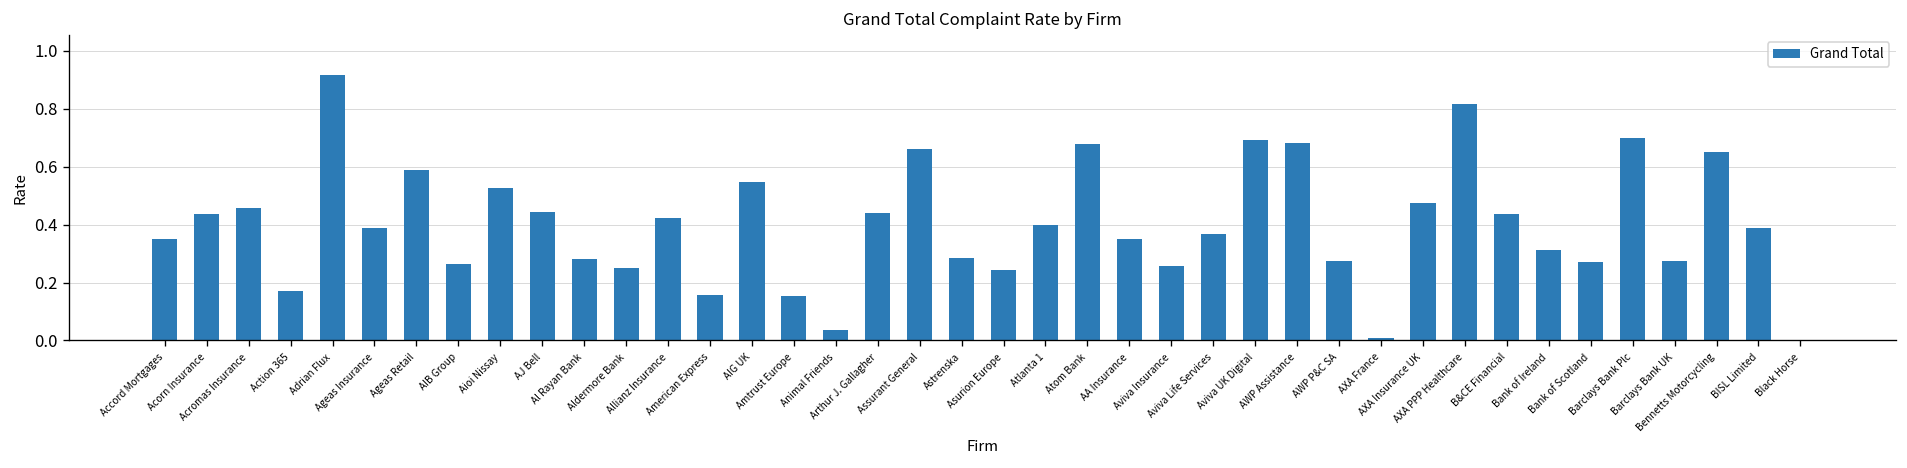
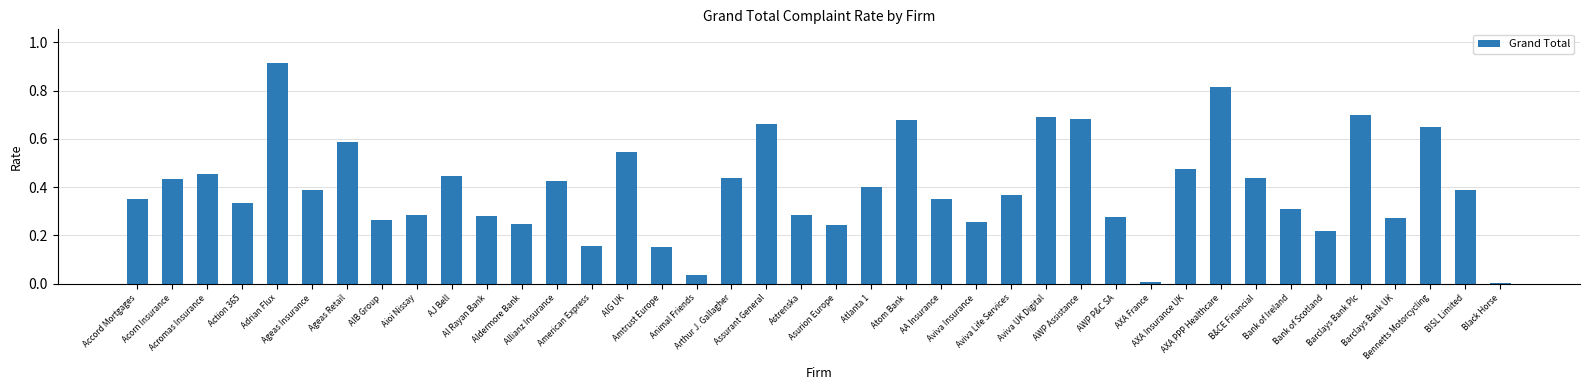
Action 365: 0.17 -> 0.33
Aioi Nissay: 0.53 -> 0.29
Bank of Scotland: 0.27 -> 0.22
